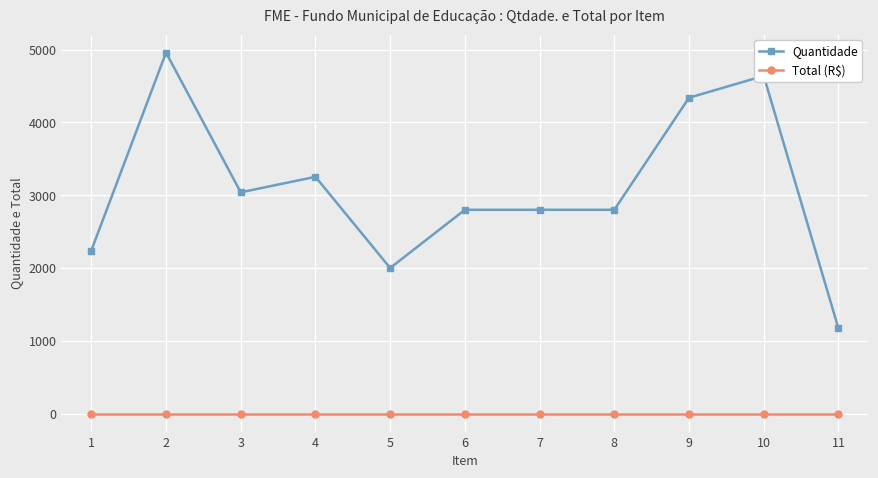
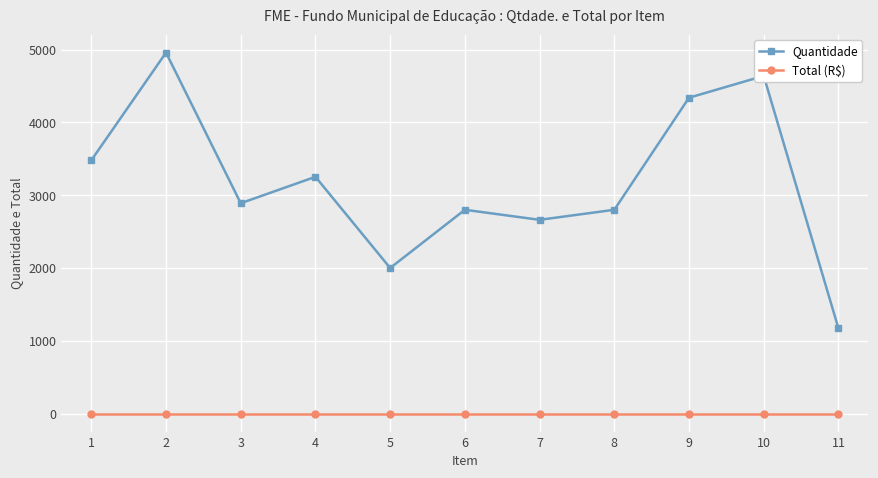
Quantidade, 1: 2200 -> 3500
Quantidade, 3: 3000 -> 2900
Quantidade, 7: 2800 -> 2700
